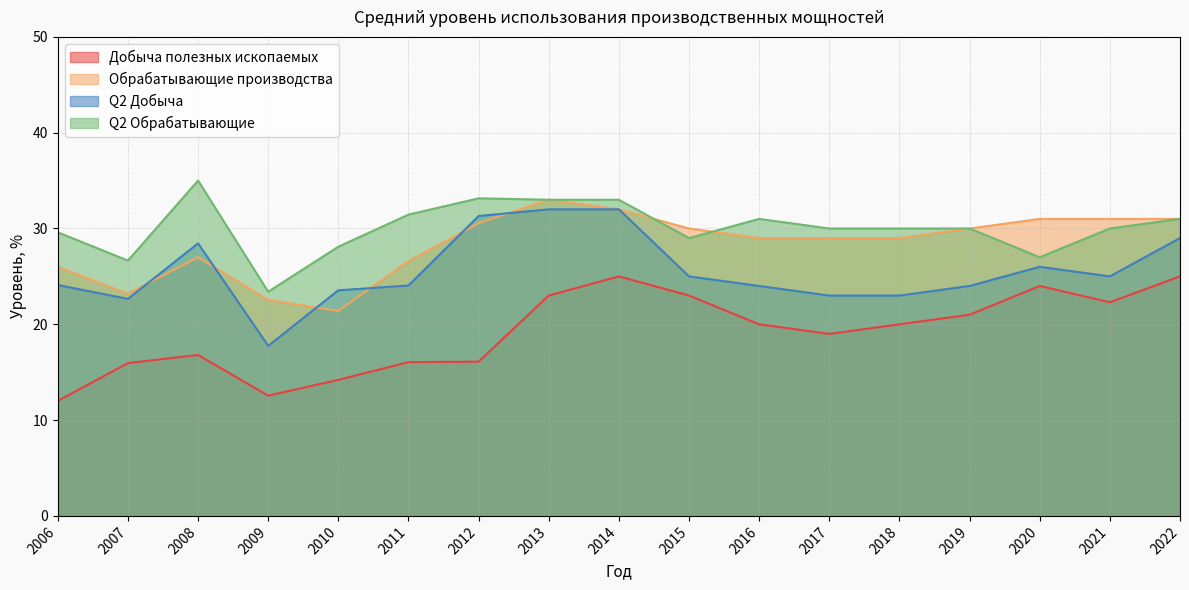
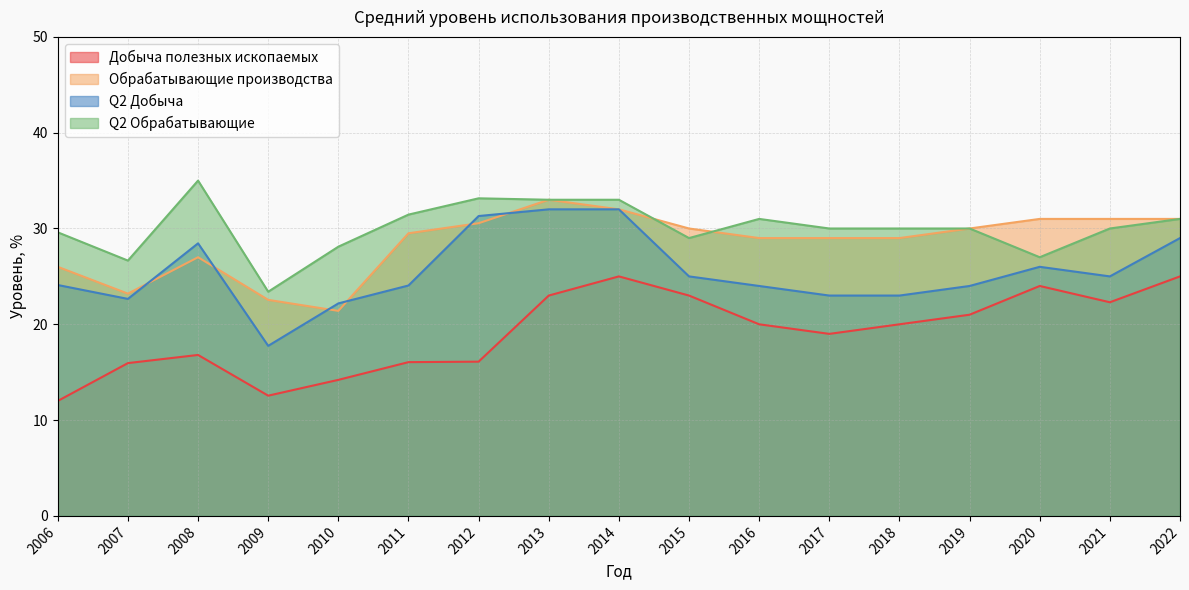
Q2 Добыча, 2010: 24 -> 22
Обрабатывающие производства, 2011: 27 -> 30
